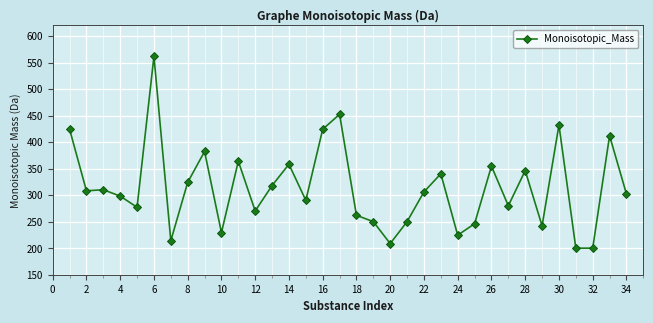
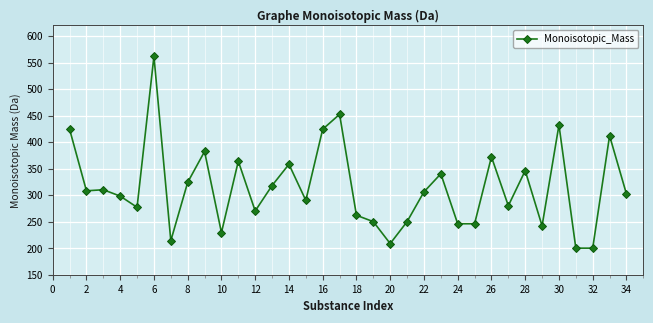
24: 220 -> 250
26: 350 -> 370
